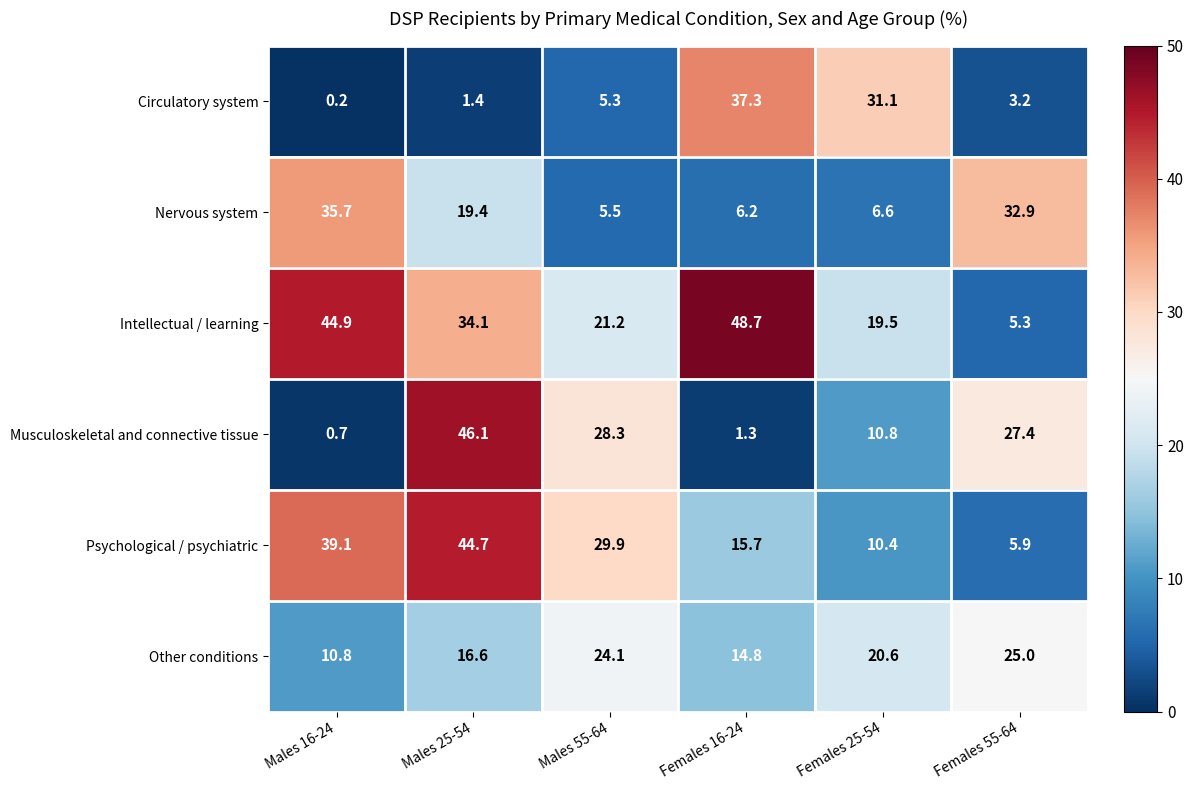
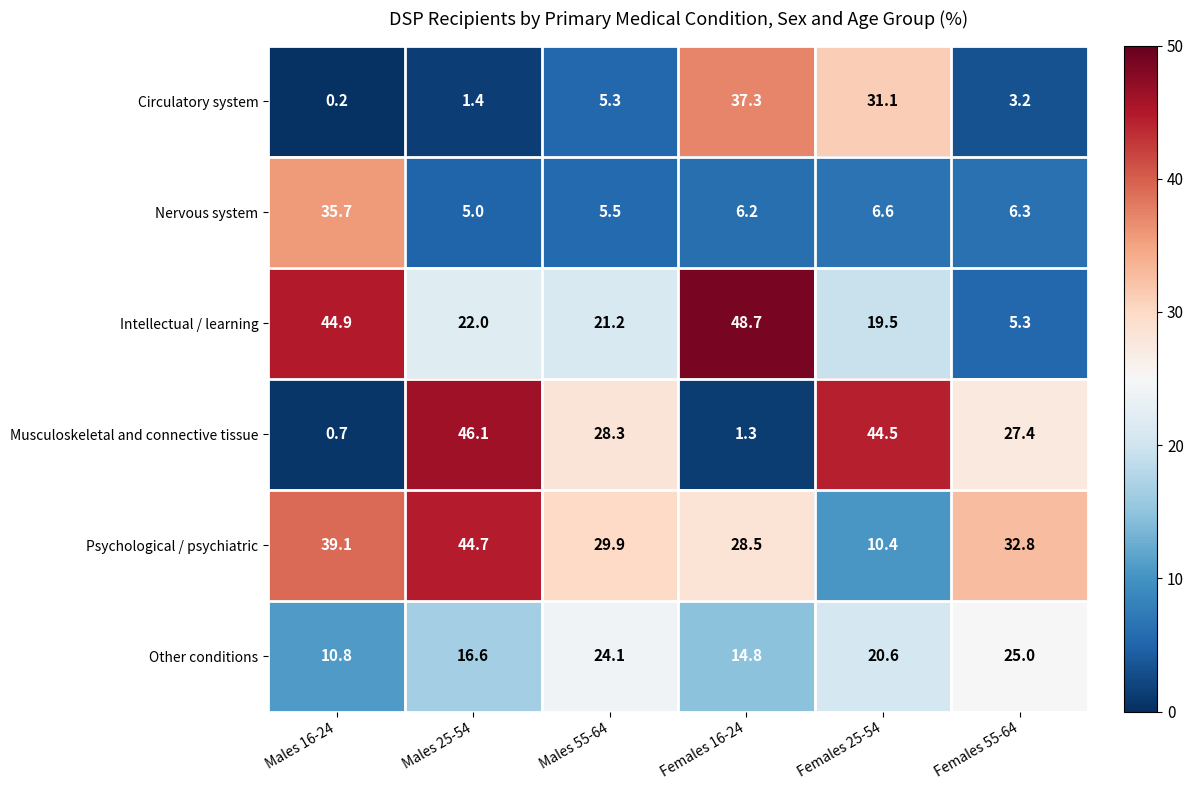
Nervous system, Males 25-54: 19.4 -> 5.0
Nervous system, Females 55-64: 32.9 -> 6.3
Intellectual / learning, Males 25-54: 34.1 -> 22.0
Musculoskeletal and connective tissue, Females 25-54: 10.8 -> 44.5
Psychological / psychiatric, Females 16-24: 15.7 -> 28.5
Psychological / psychiatric, Females 55-64: 5.9 -> 32.8
